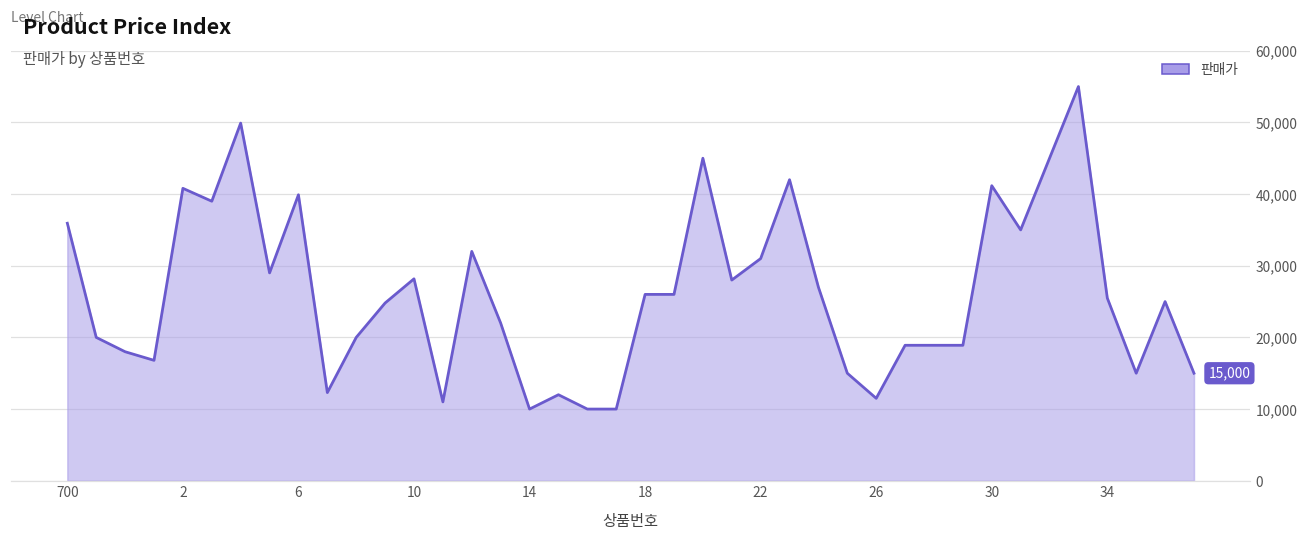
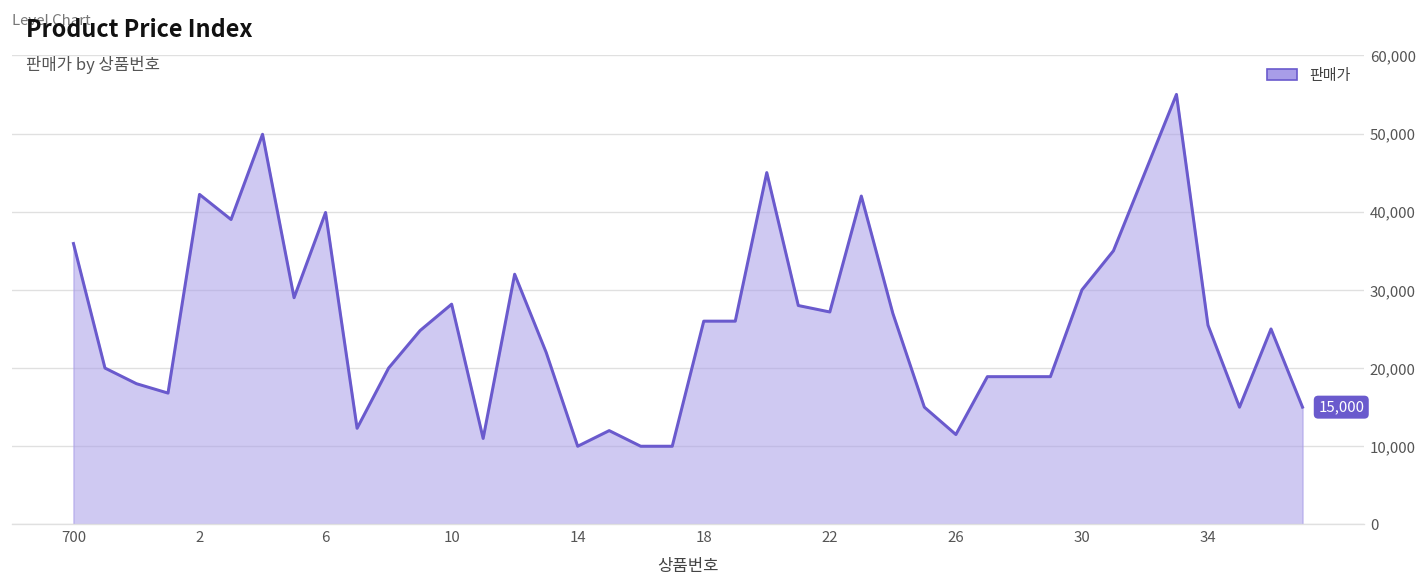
2: 41,000 -> 42,000
22: 31,000 -> 27,000
30: 41,000 -> 30,000
